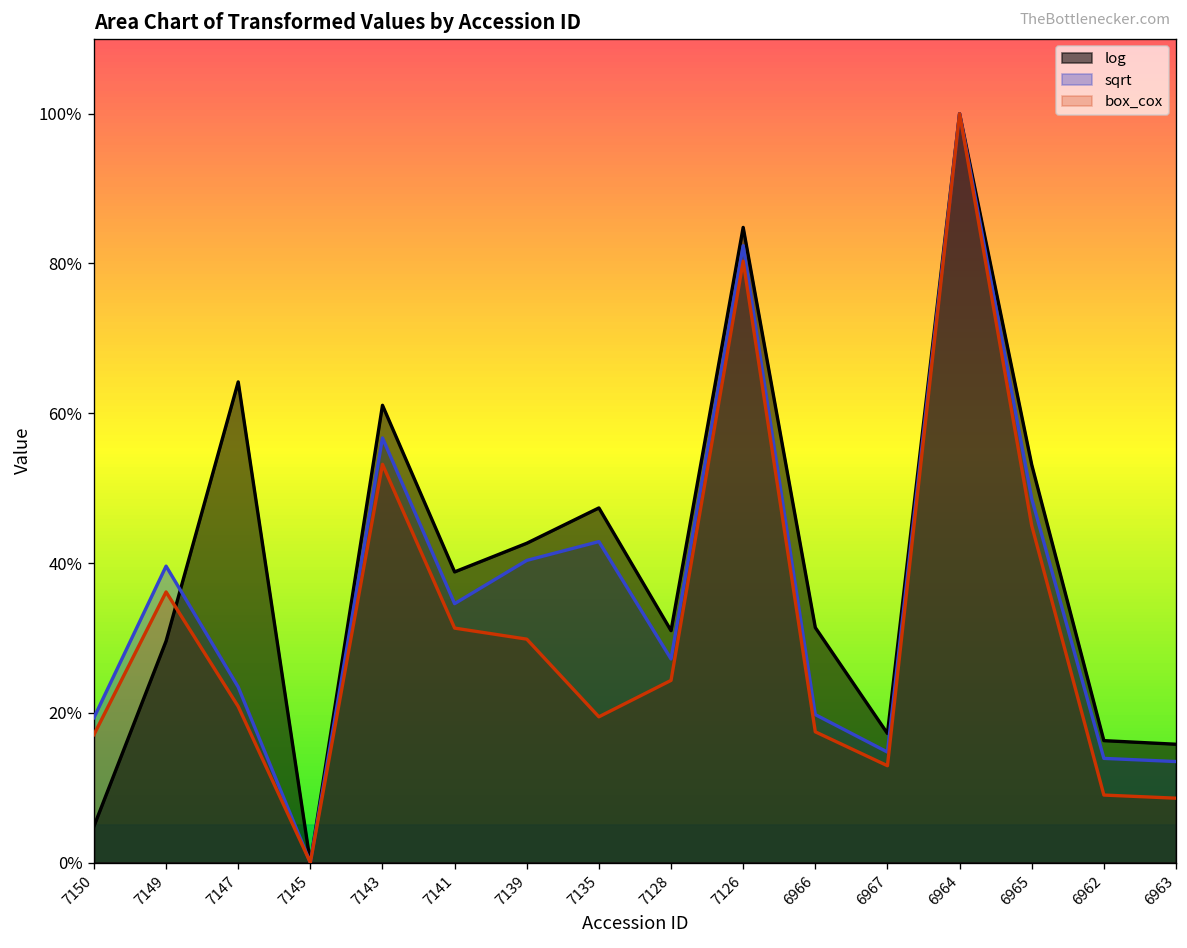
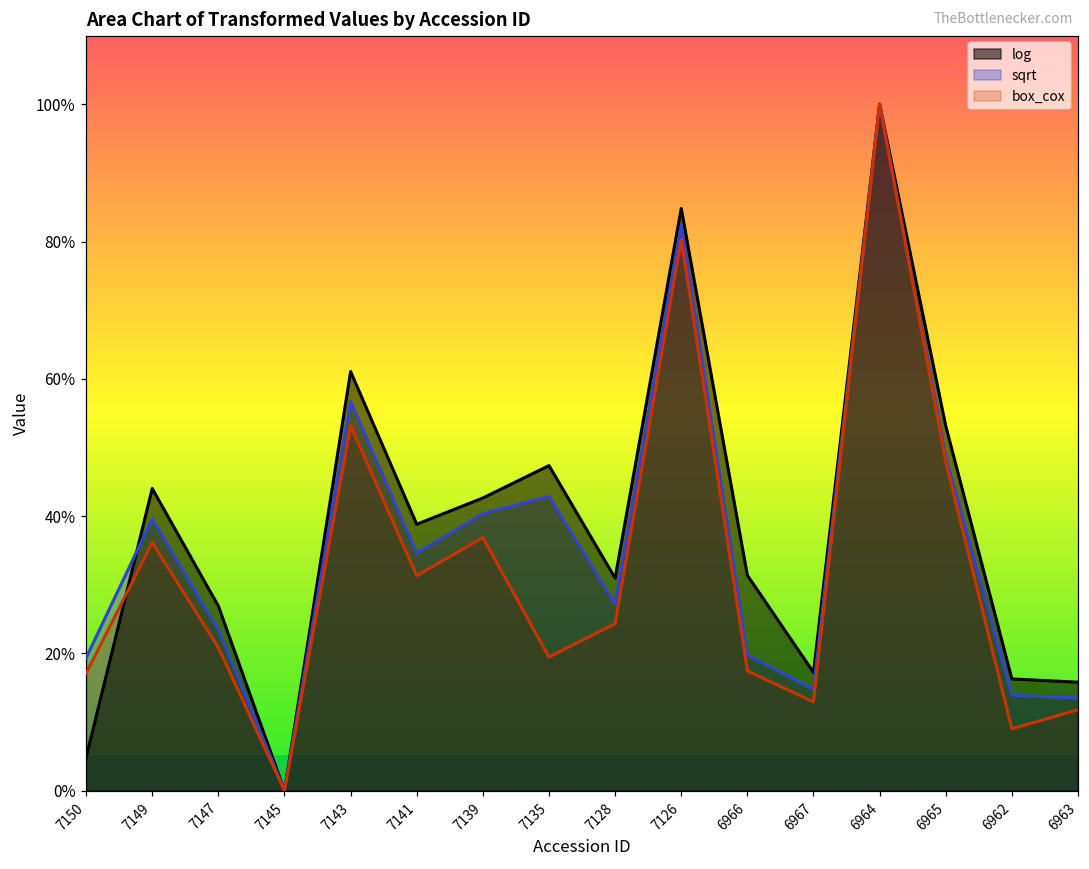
log, 7149: 30% -> 44%
log, 7147: 64% -> 27%
box_cox, 7139: 30% -> 37%
box_cox, 6965: 45% -> 48%
box_cox, 6963: 9% -> 12%
